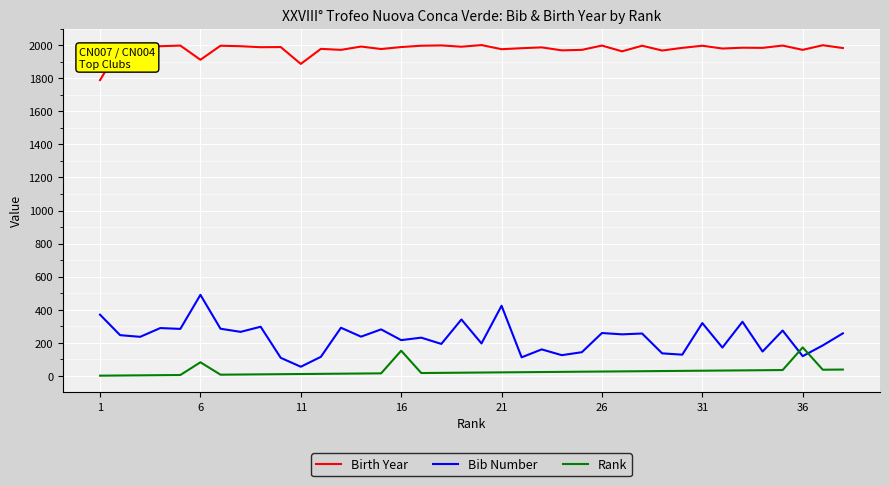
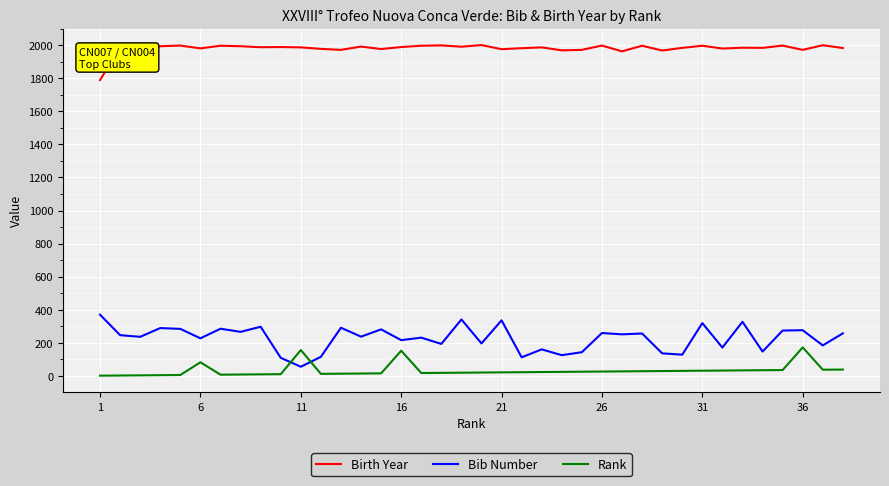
Birth Year, 6: 1910 -> 1980
Bib Number, 6: 490 -> 230
Birth Year, 11: 1890 -> 1990
Rank, 11: 10 -> 160
Bib Number, 21: 420 -> 340
Bib Number, 36: 120 -> 280
